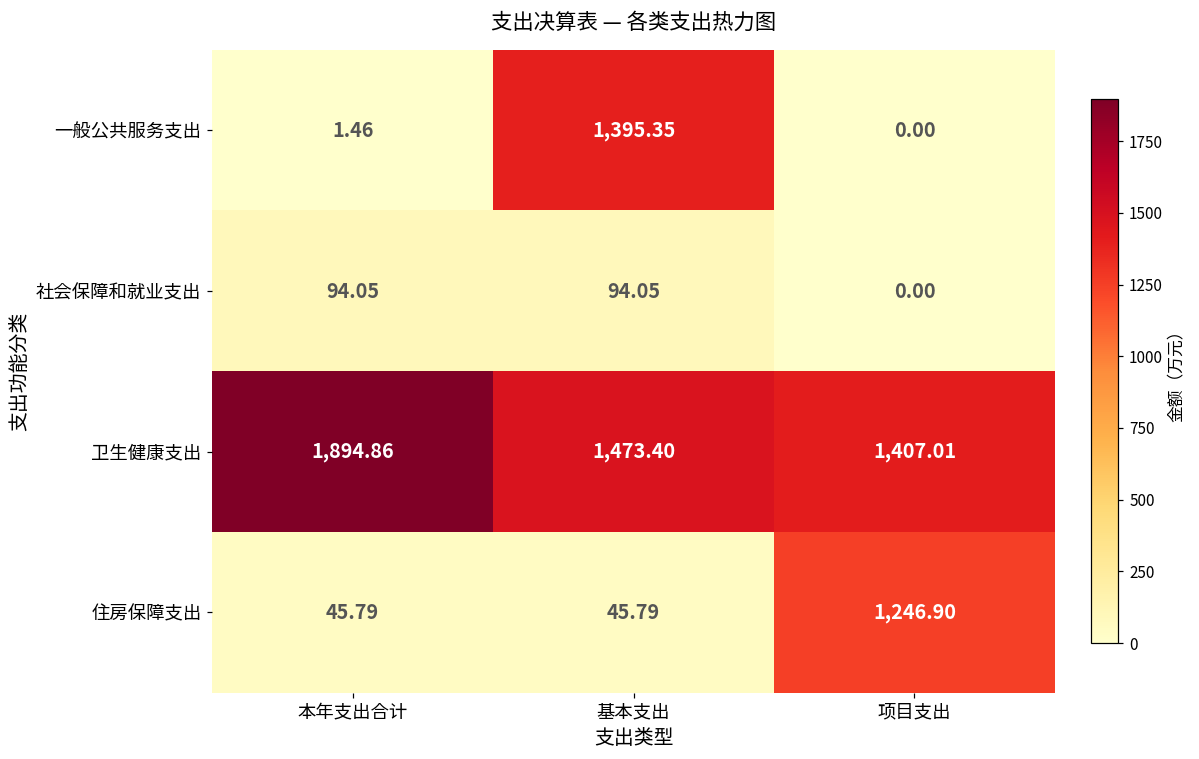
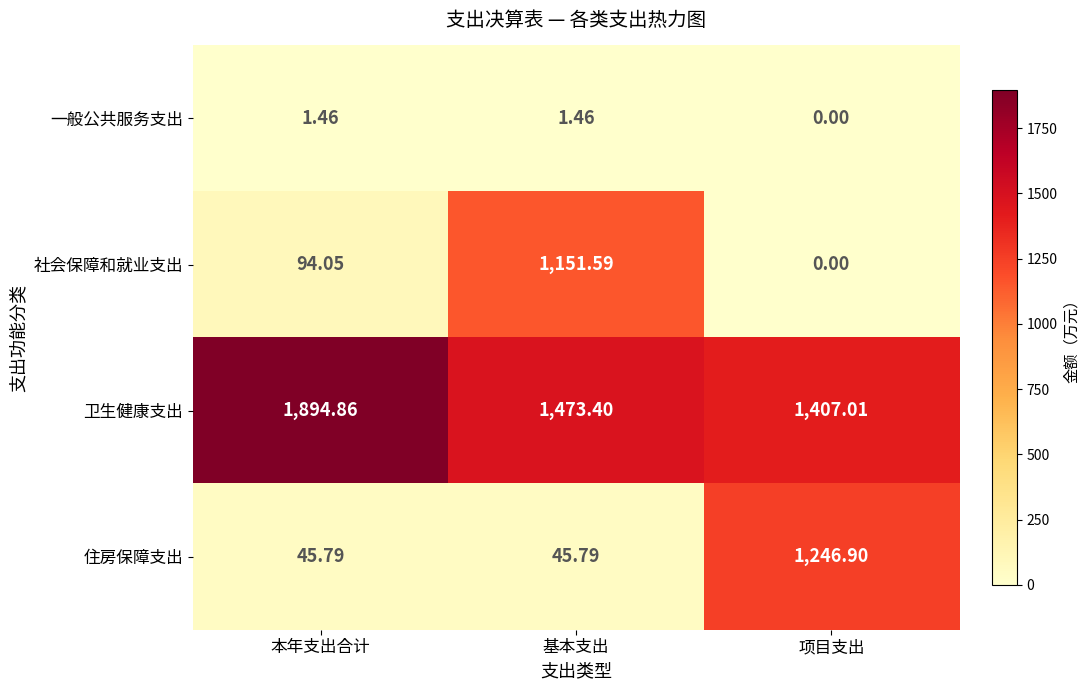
一般公共服务支出, 基本支出: 1,395.35 -> 1.46
社会保障和就业支出, 基本支出: 94.05 -> 1,151.59
